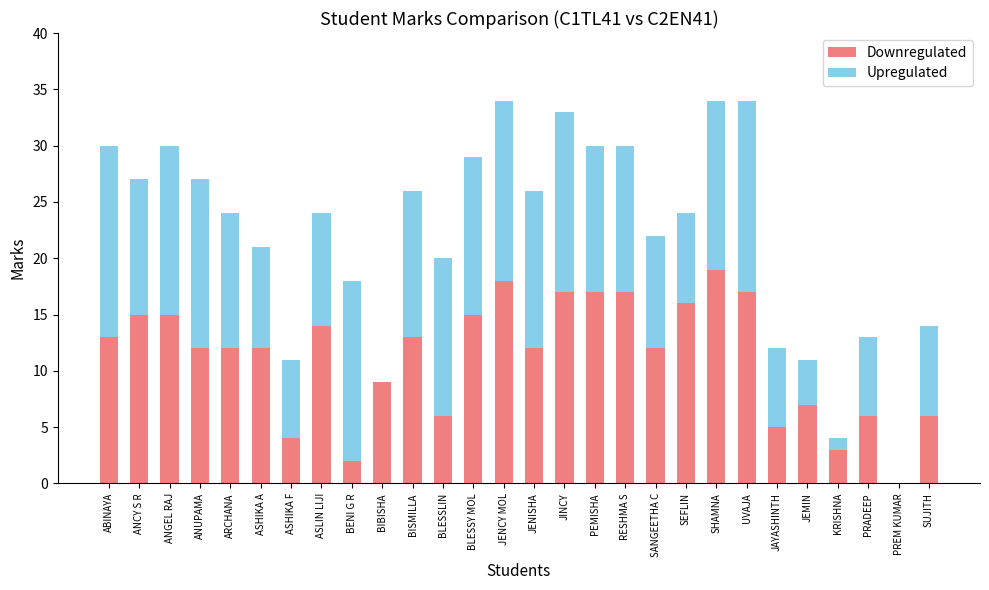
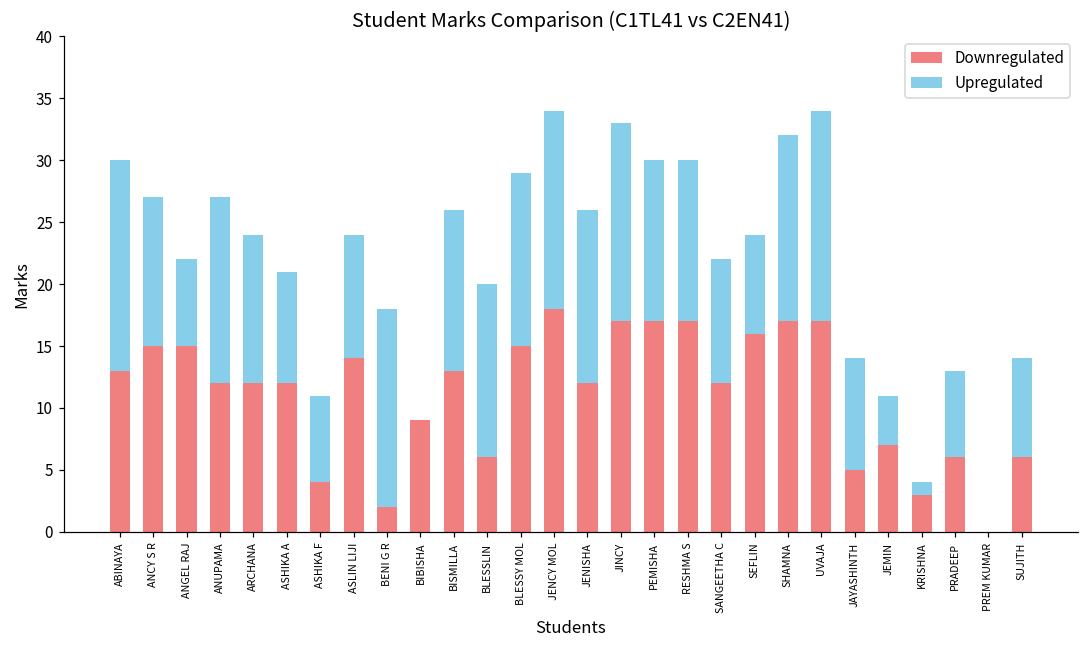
Upregulated, ANGEL RAJ: 15 -> 7
Downregulated, SHAMNA: 19 -> 17
Upregulated, JAYASHINTH: 7 -> 9
